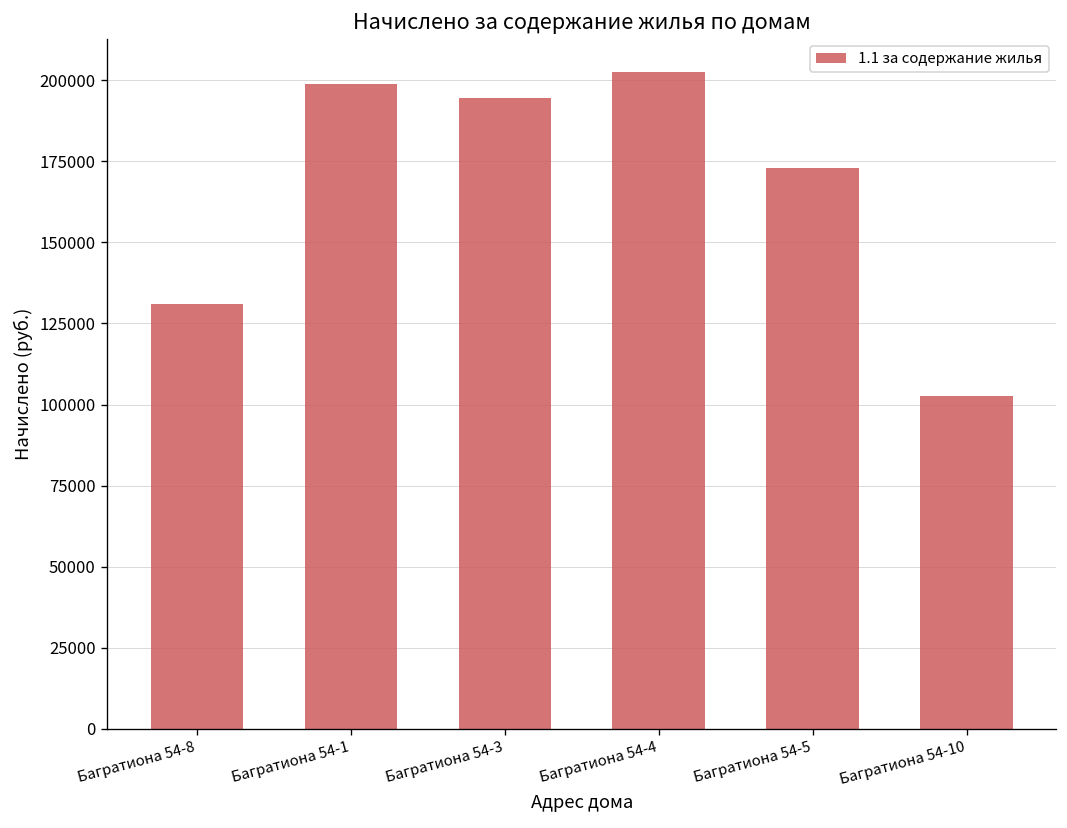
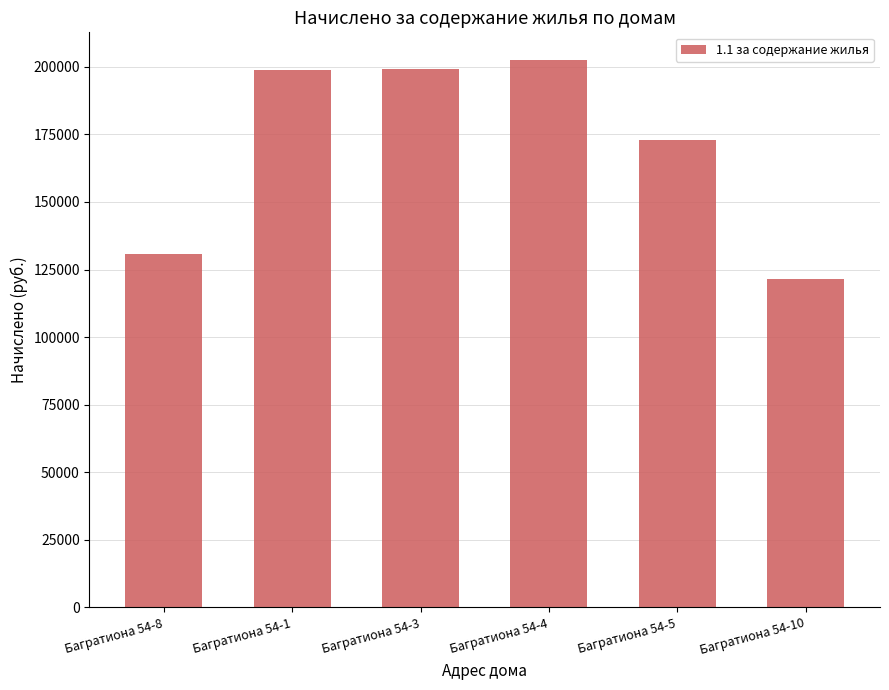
Багратиона 54-3: 195000 -> 199000
Багратиона 54-10: 103000 -> 121000
